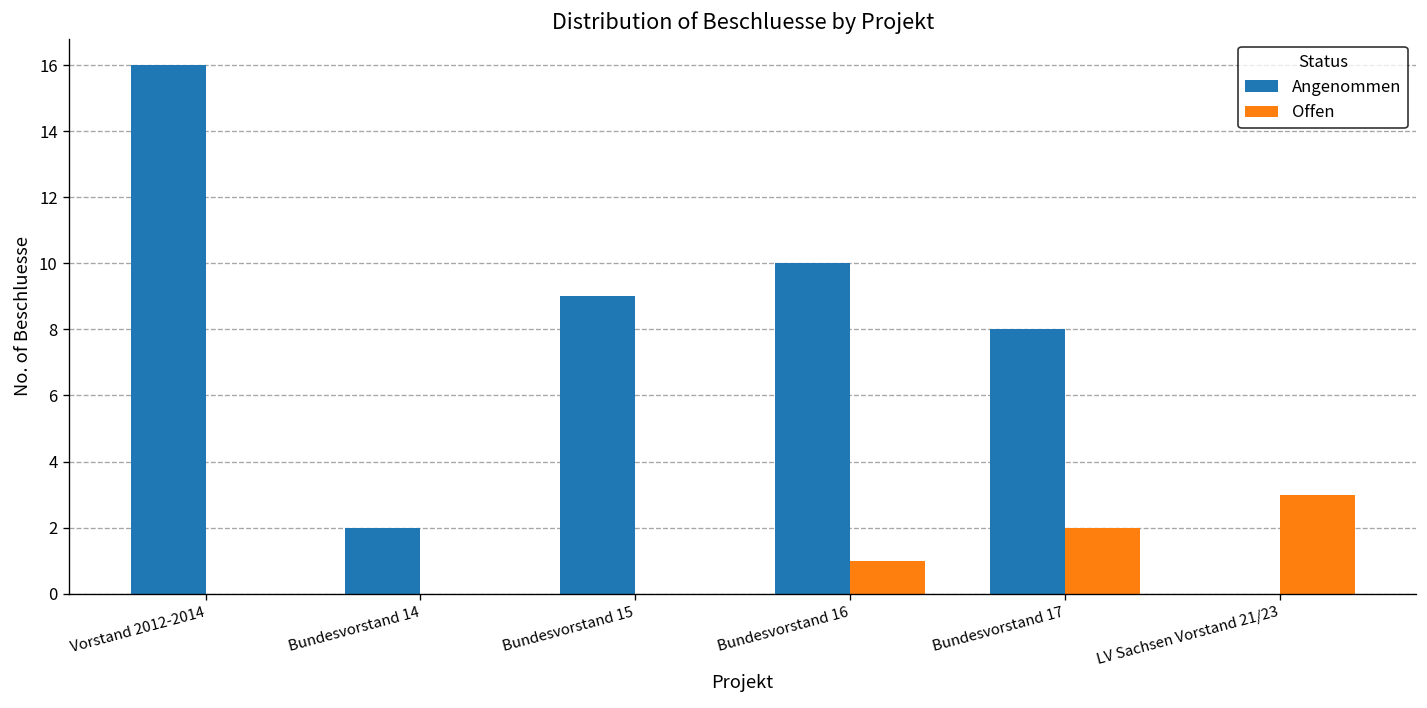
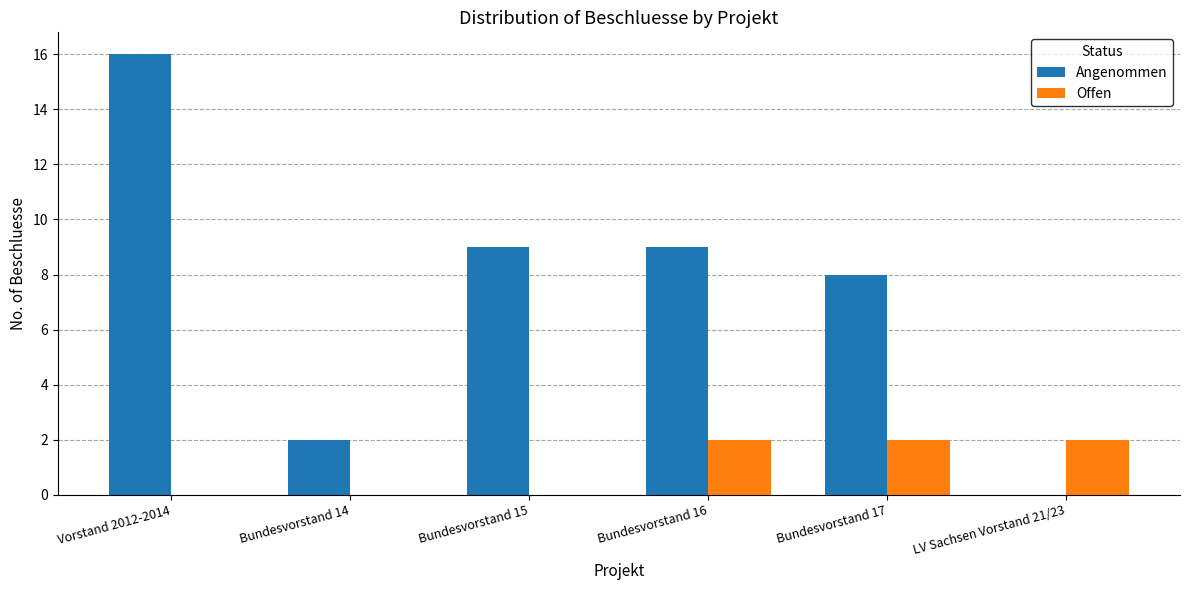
Angenommen, Bundesvorstand 16: 10 -> 9
Offen, Bundesvorstand 16: 1 -> 2
Offen, LV Sachsen Vorstand 21/23: 3 -> 2
